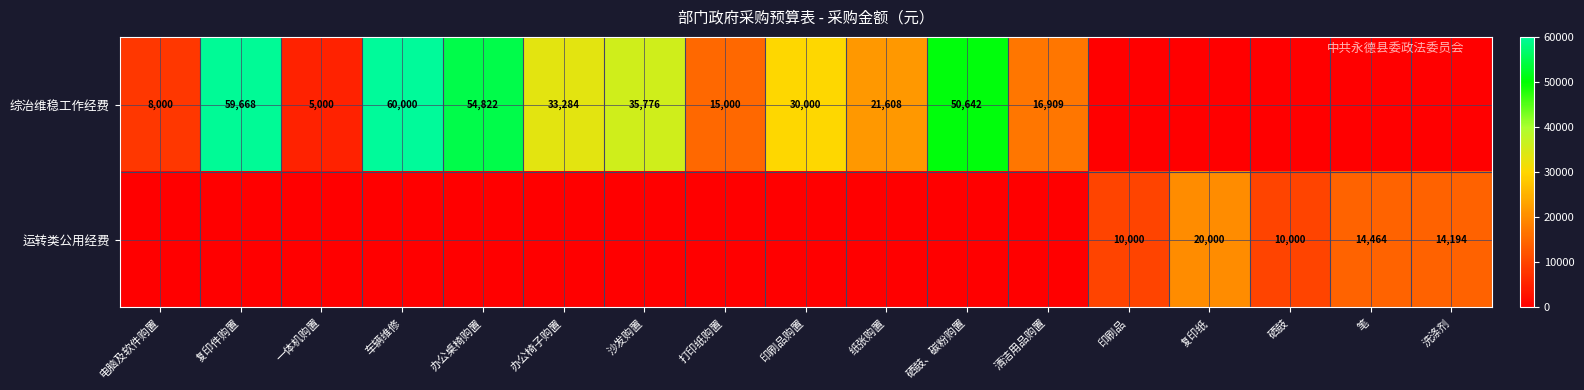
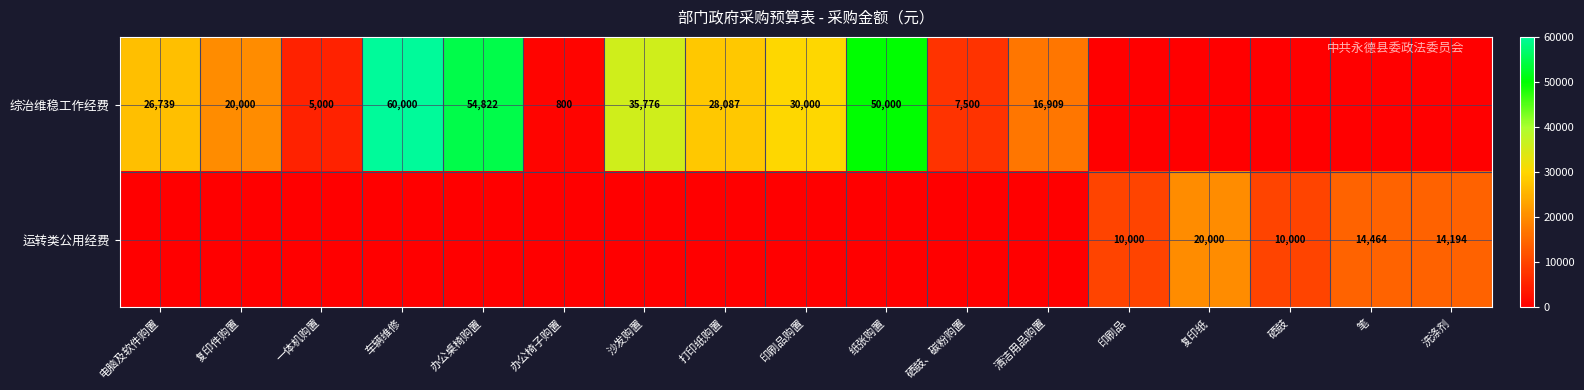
综治维稳工作经费, 电脑及软件购置: 8,000 -> 26,739
综治维稳工作经费, 复印件购置: 59,668 -> 20,000
综治维稳工作经费, 办公椅子购置: 33,284 -> 800
综治维稳工作经费, 打印纸购置: 15,000 -> 28,087
综治维稳工作经费, 纸张购置: 21,608 -> 50,000
综治维稳工作经费, 硒鼓、碳粉购置: 50,642 -> 7,500
